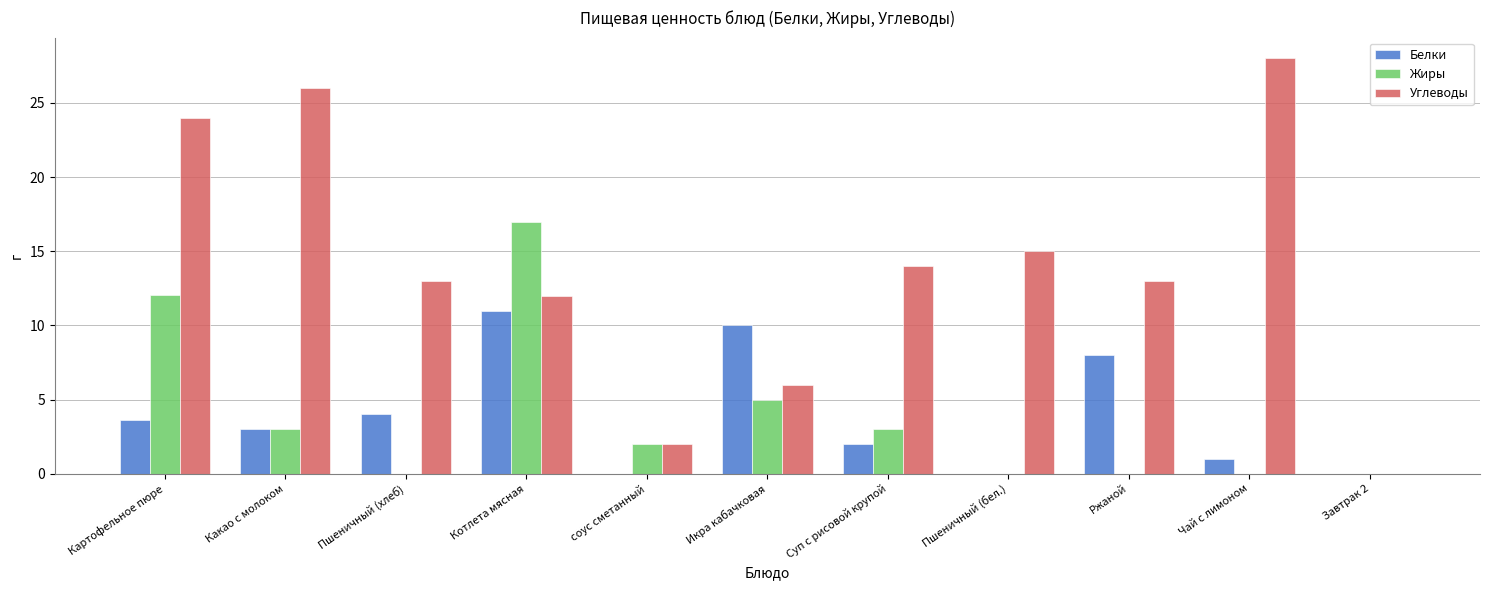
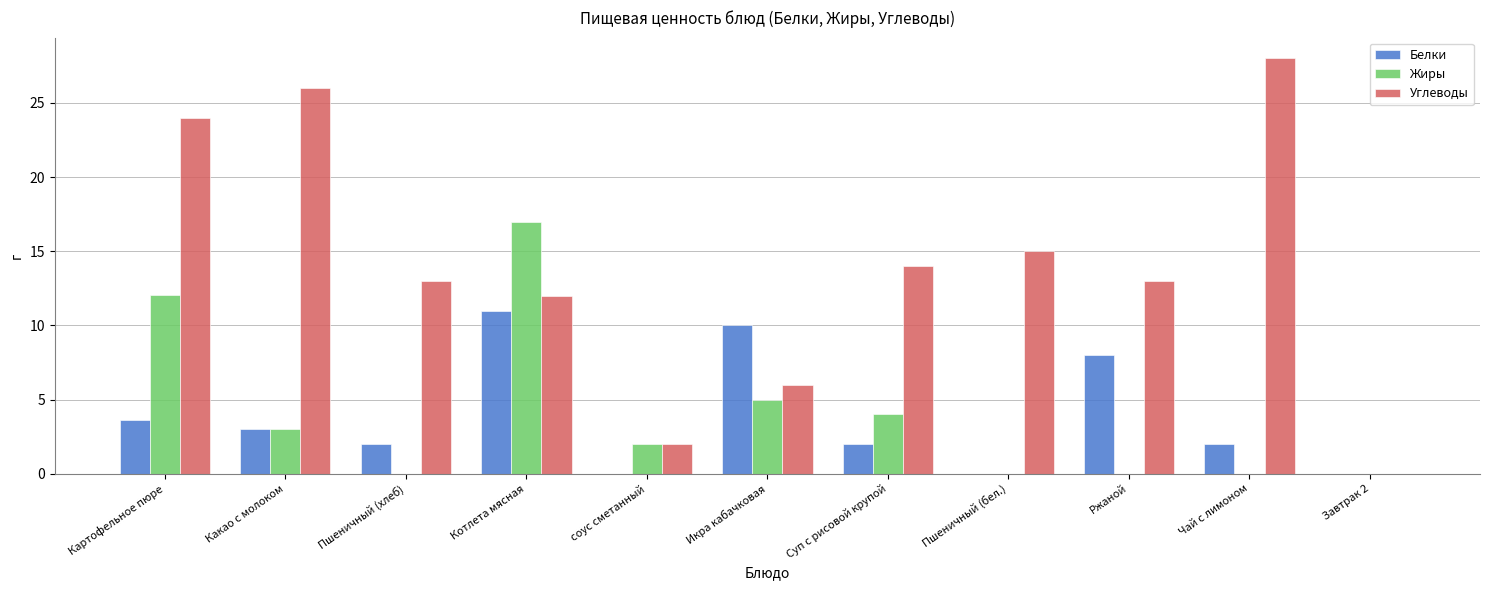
Белки, Пшеничный (хлеб): 4 -> 2
Жиры, Суп с рисовой крупой: 3 -> 4
Белки, Чай с лимоном: 1 -> 2
